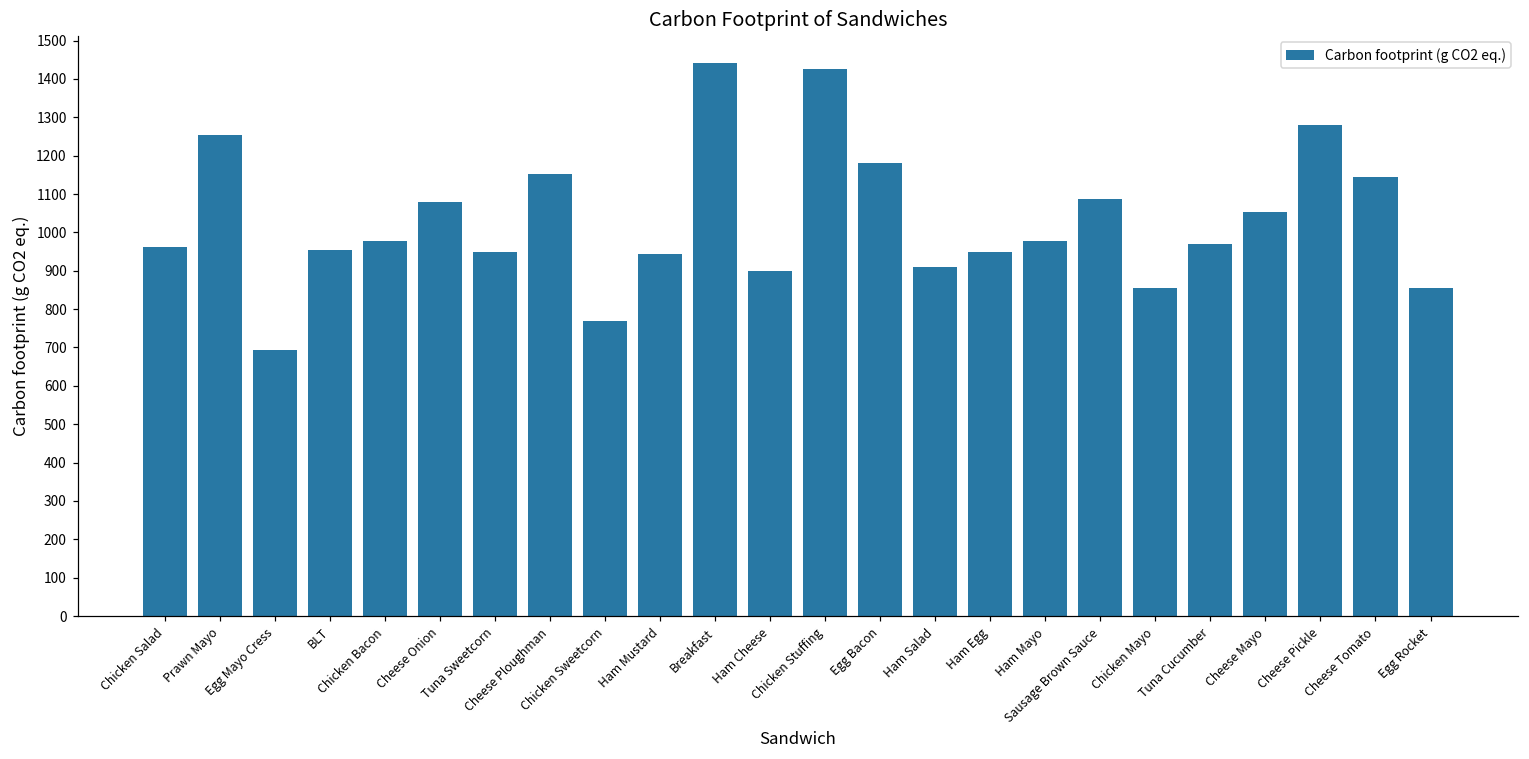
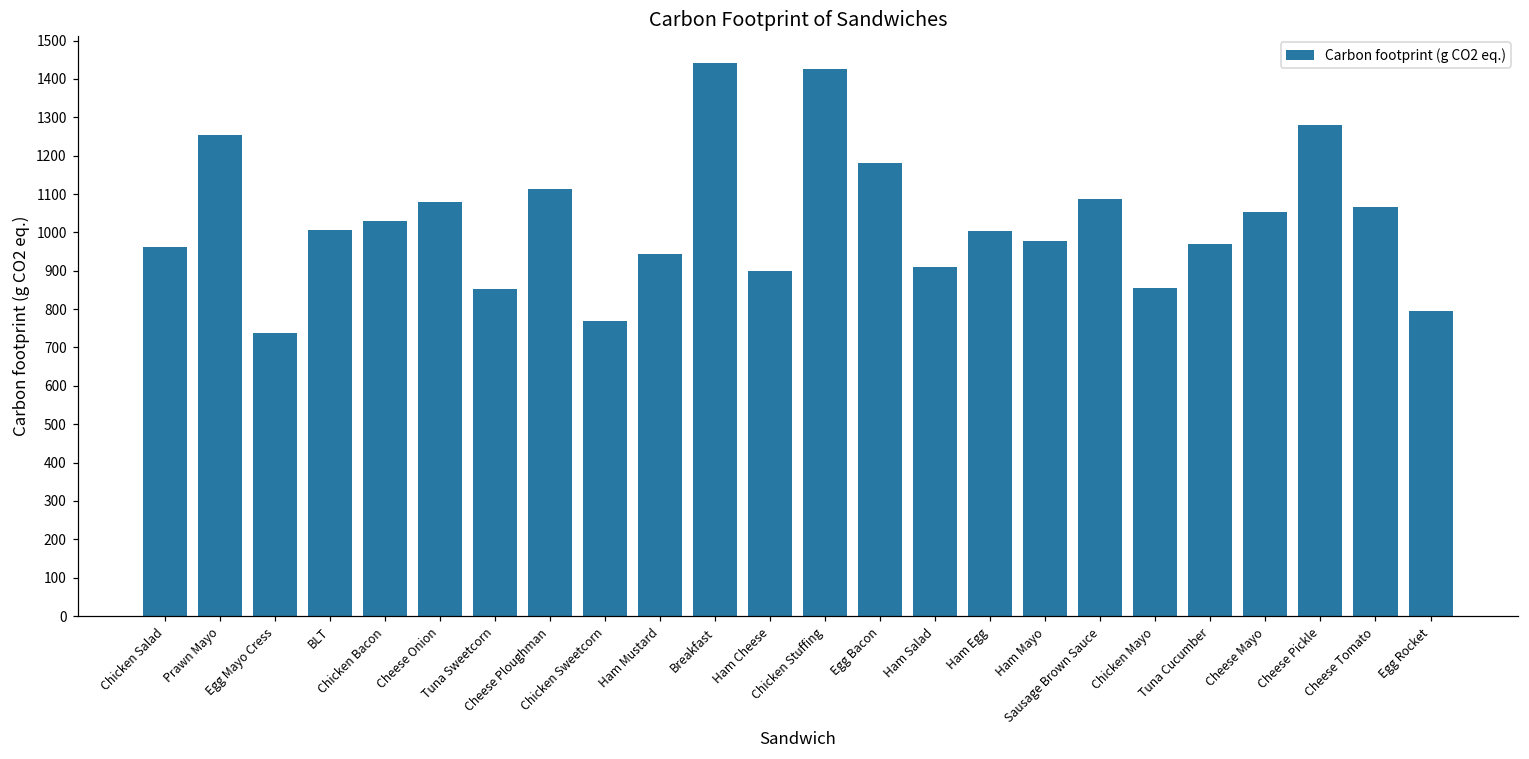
Egg Mayo Cress: 690 -> 740
BLT: 960 -> 1010
Chicken Bacon: 980 -> 1030
Tuna Sweetcorn: 950 -> 850
Cheese Ploughman: 1150 -> 1110
Ham Egg: 950 -> 1000
Cheese Tomato: 1150 -> 1070
Egg Rocket: 850 -> 800
